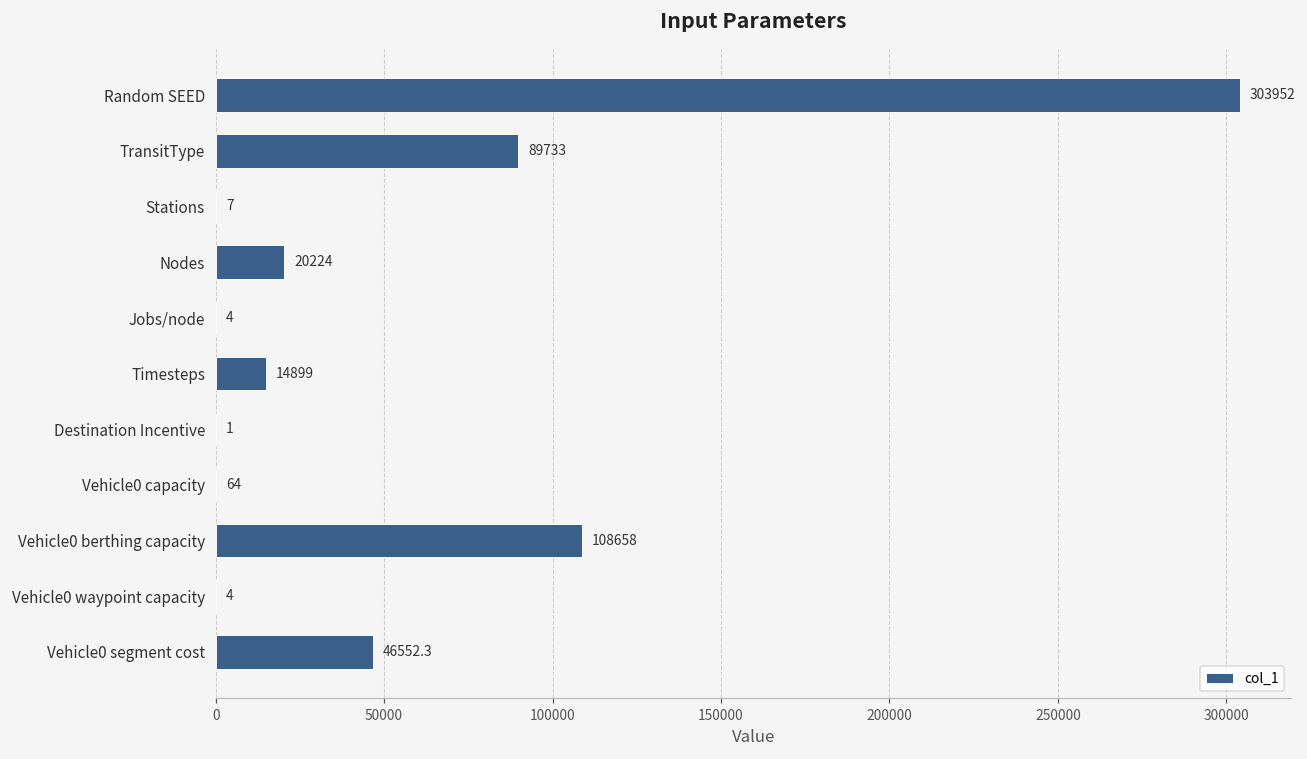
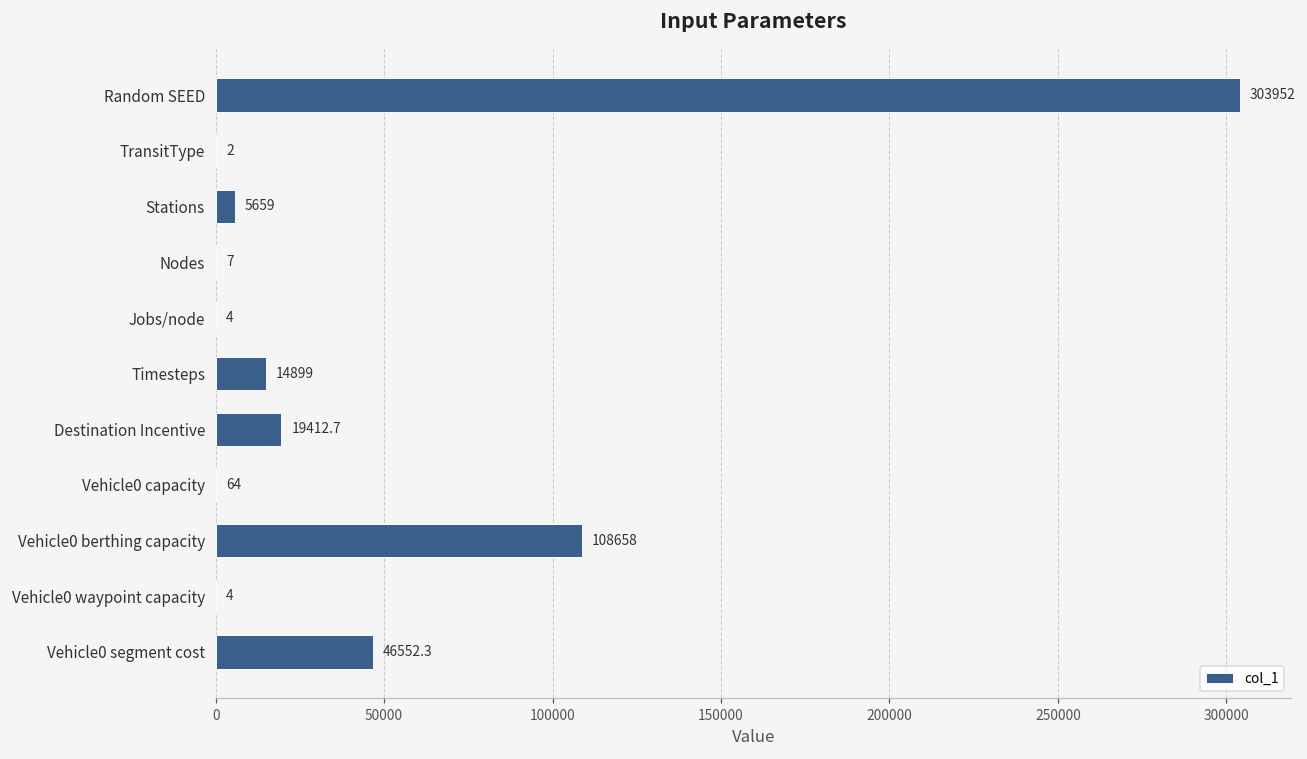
TransitType: 89733 -> 2
Stations: 7 -> 5659
Nodes: 20224 -> 7
Destination Incentive: 1 -> 19412.7
